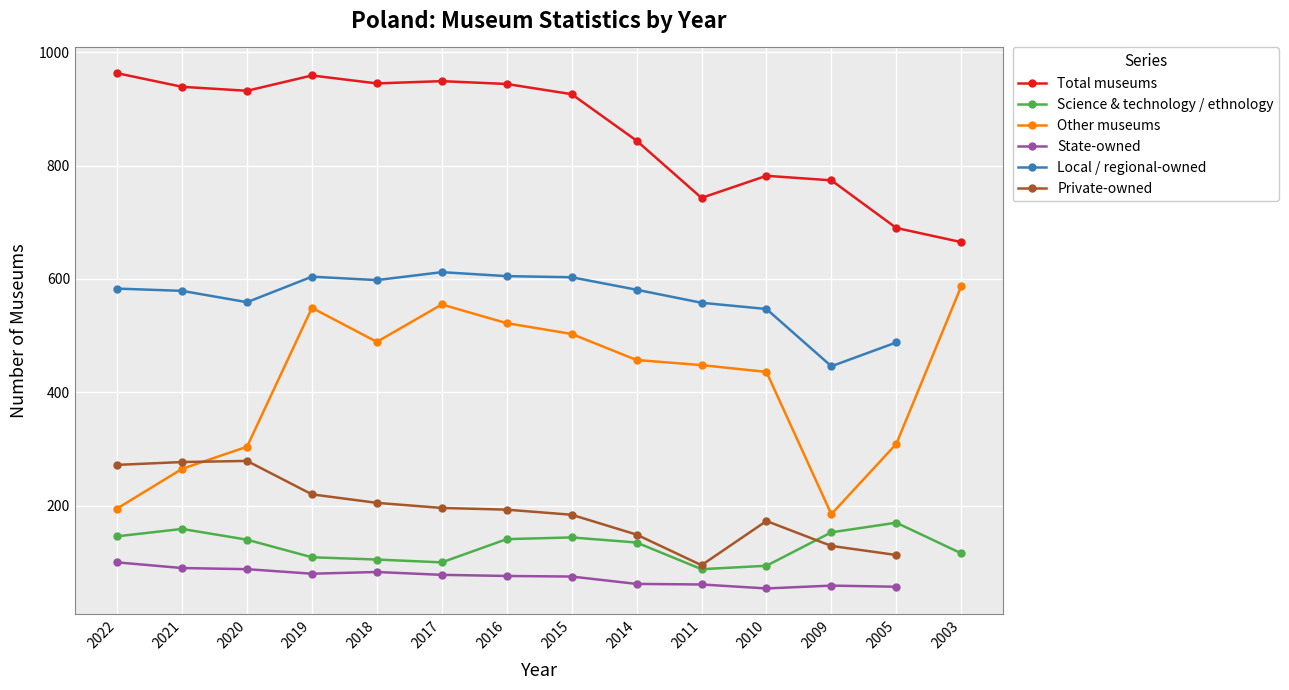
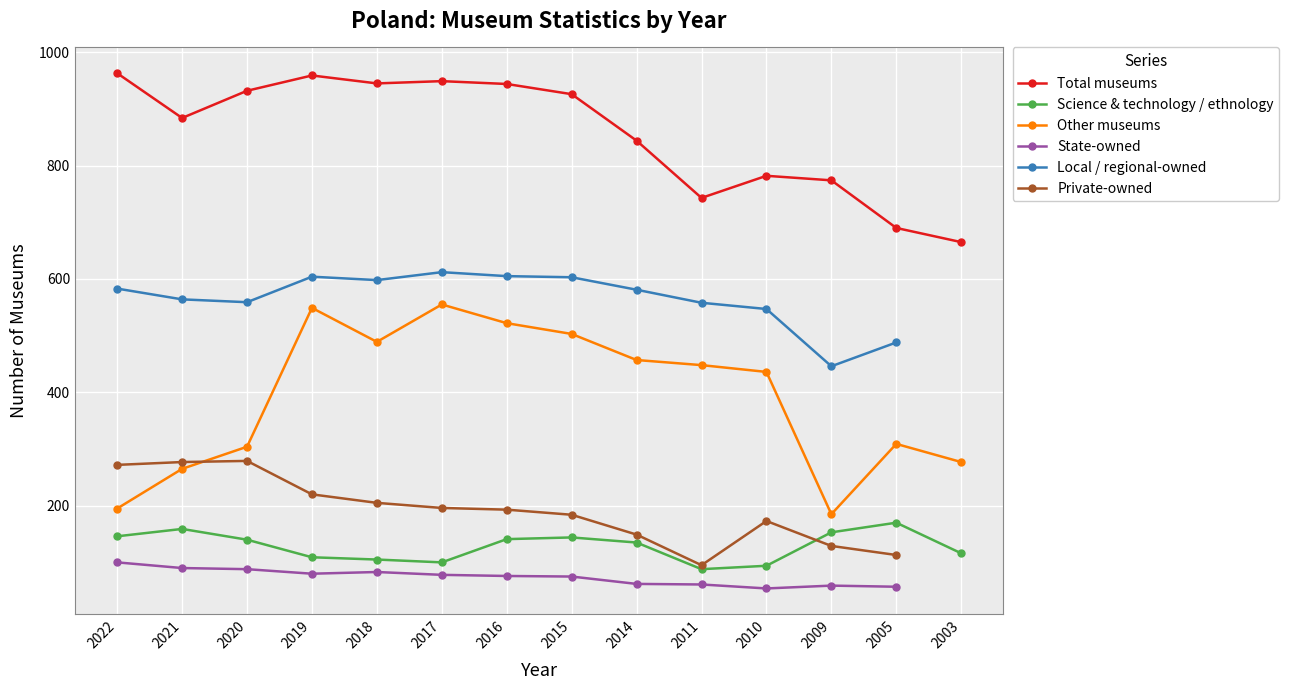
Total museums, 2021: 940 -> 880
Local / regional-owned, 2021: 580 -> 560
Other museums, 2003: 590 -> 280
